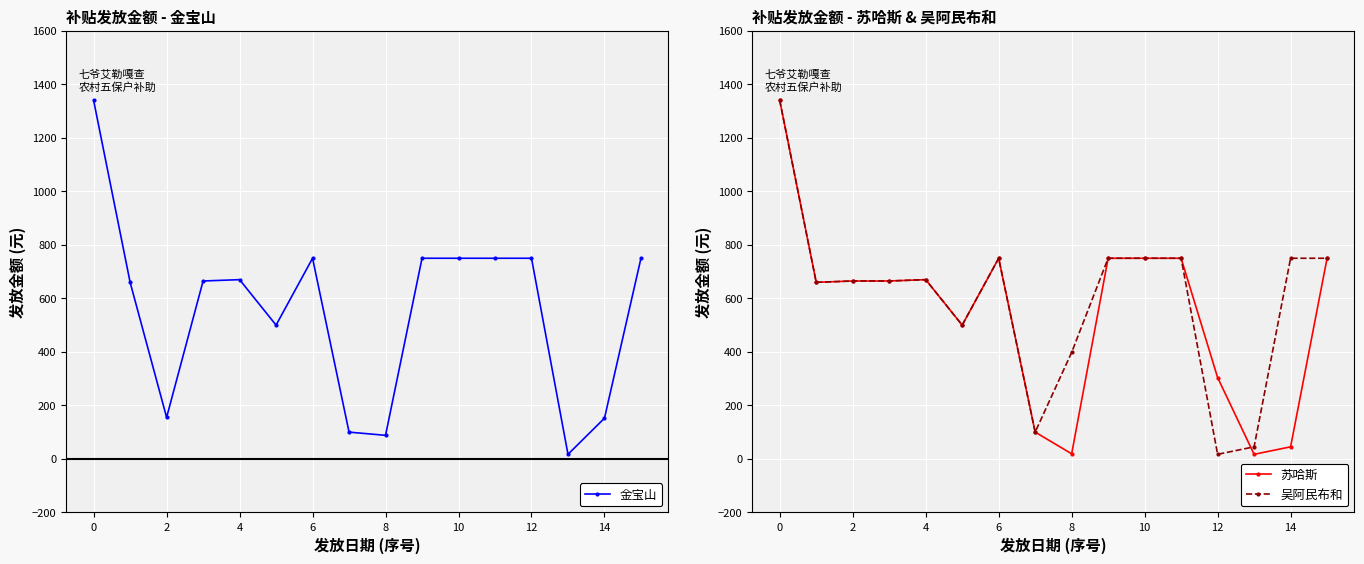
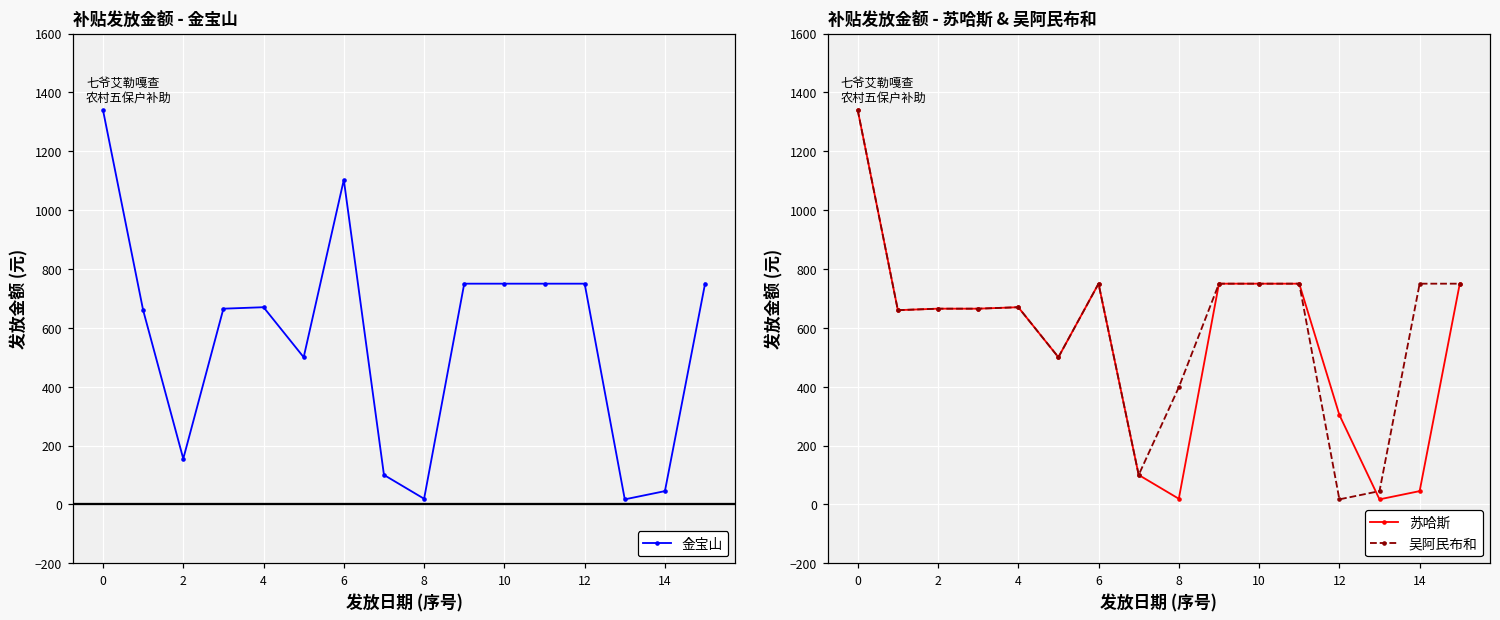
补贴发放金额 - 金宝山, 6: 750 -> 1100
补贴发放金额 - 金宝山, 8: 90 -> 20
补贴发放金额 - 金宝山, 14: 150 -> 50
